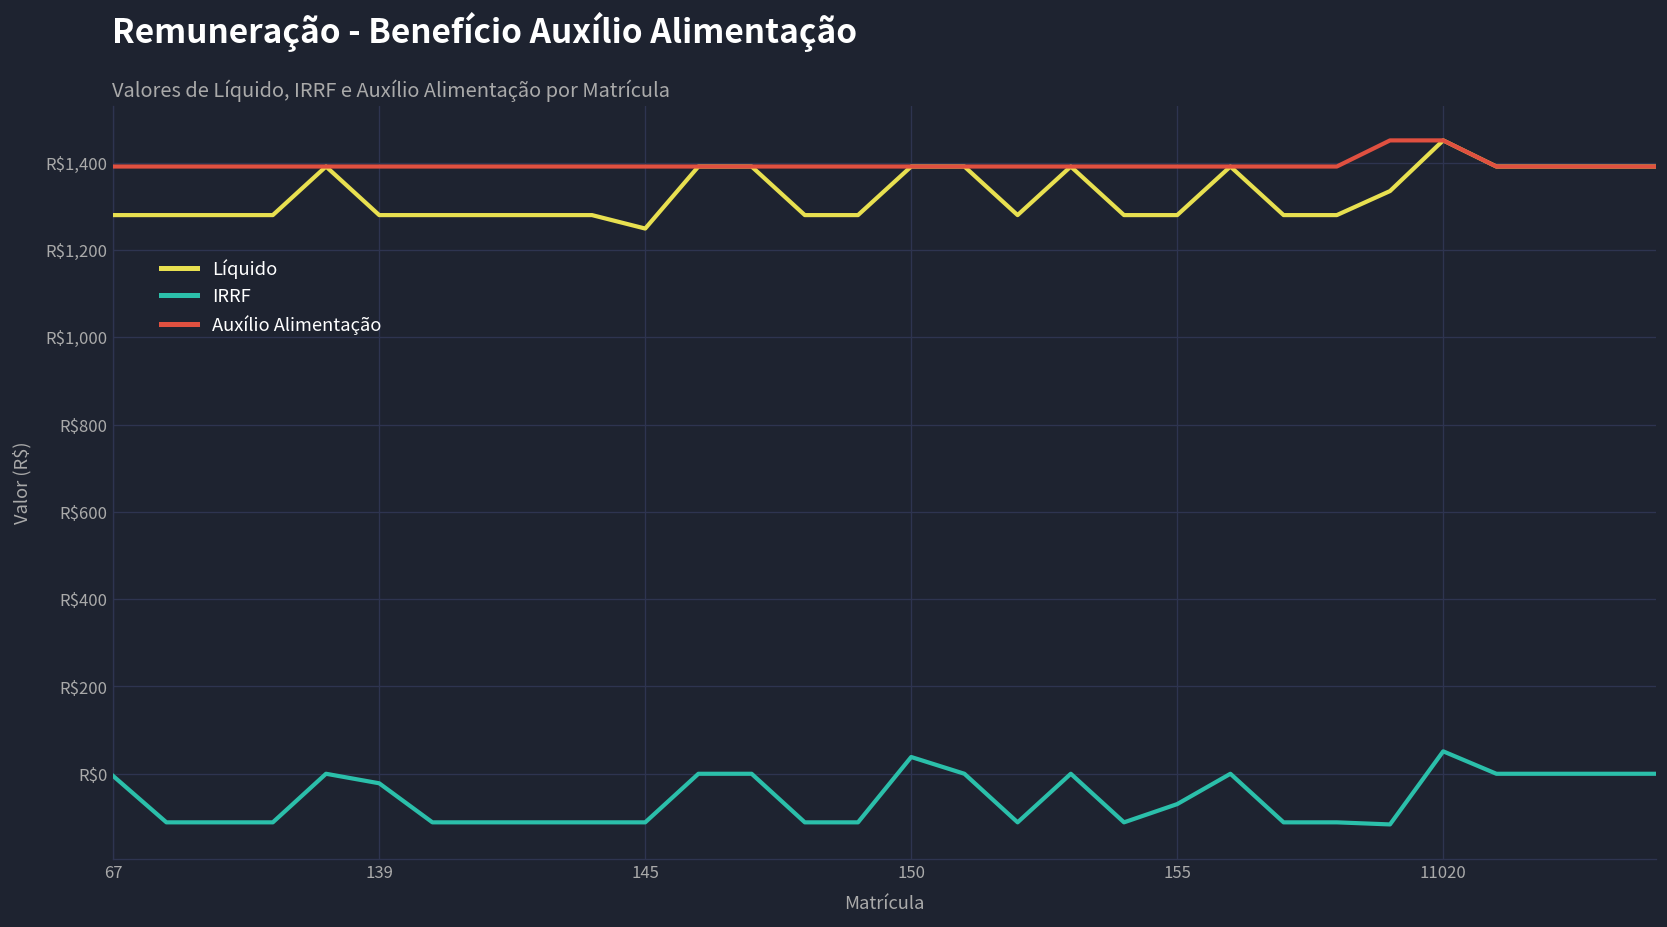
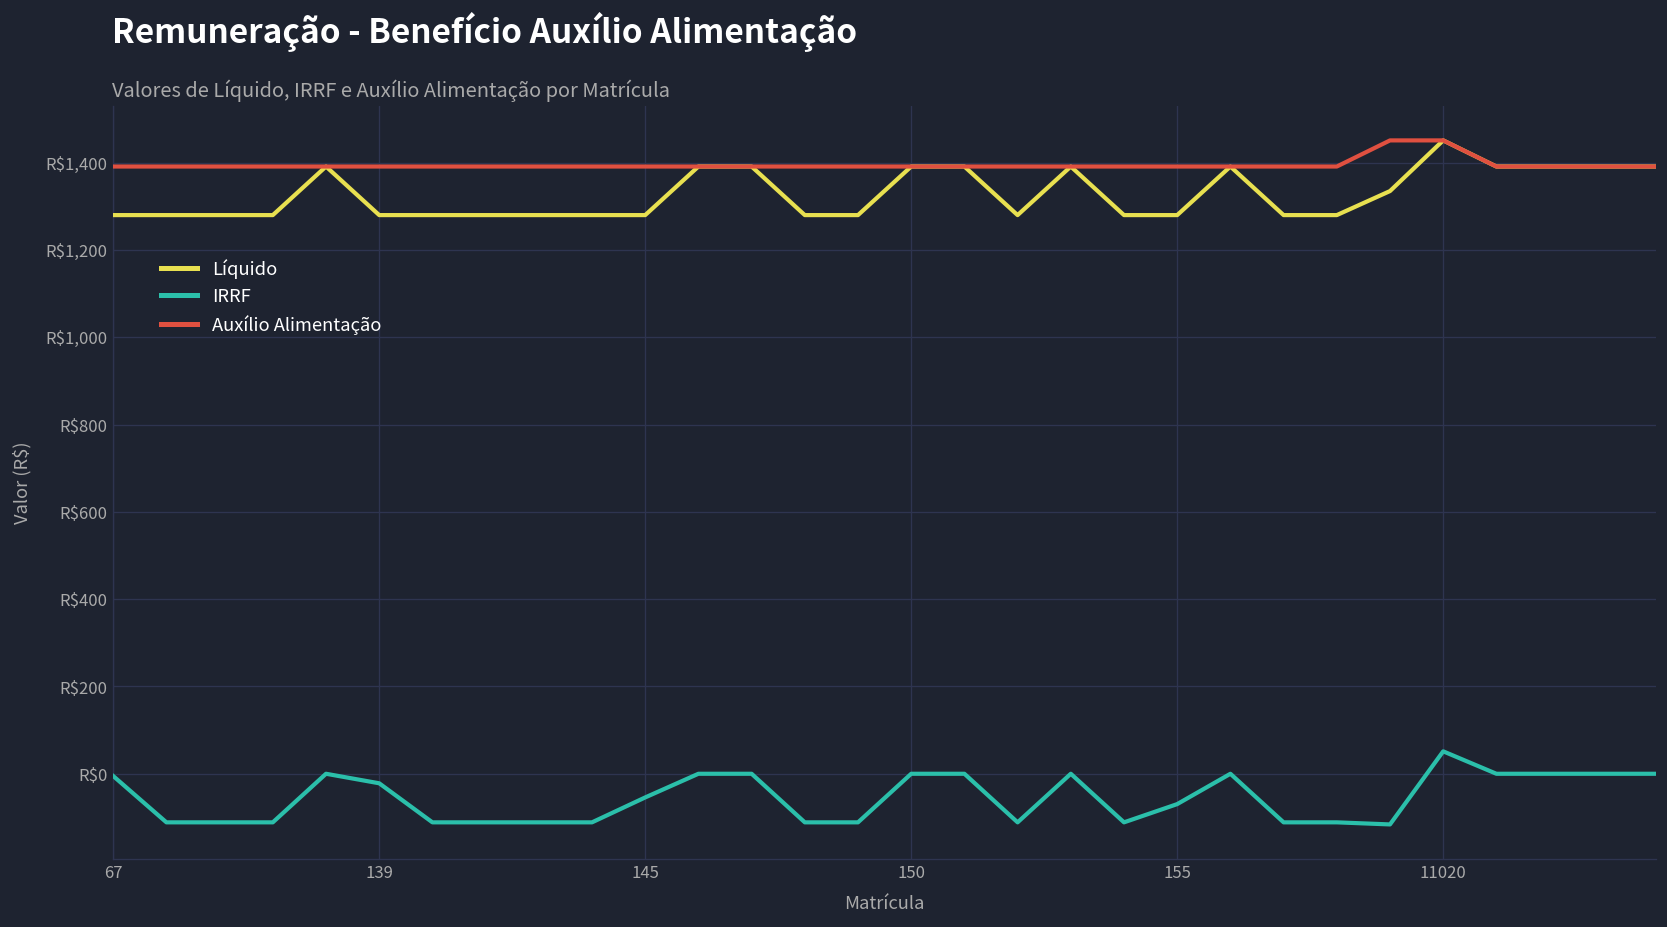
Líquido, 145: R$1,250 -> R$1,280
IRRF, 145: R$-110 -> R$-50
IRRF, 150: R$40 -> R$0
